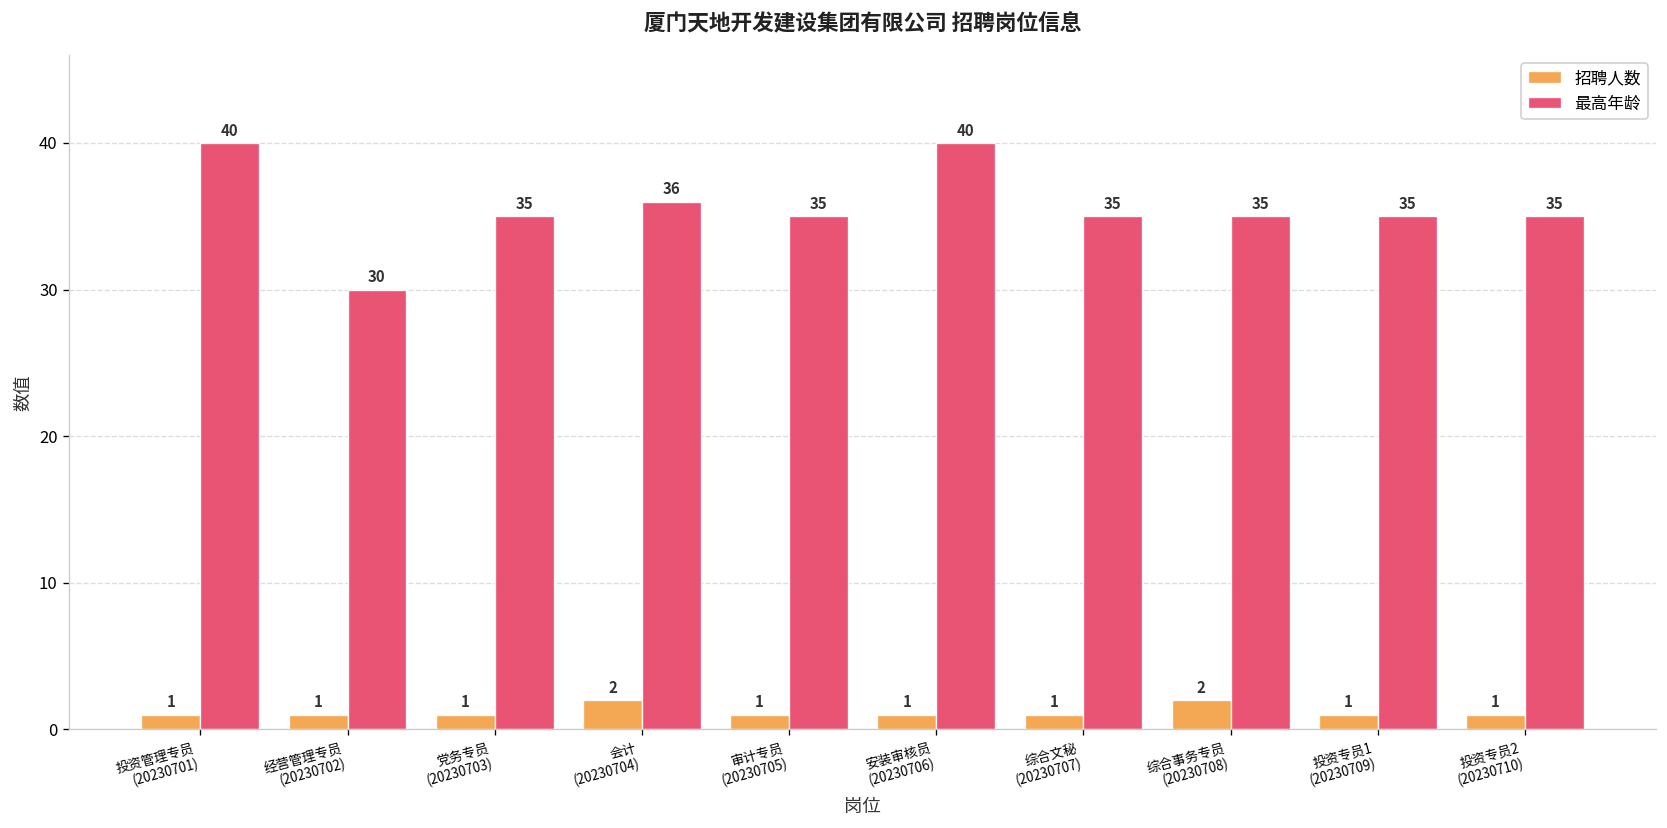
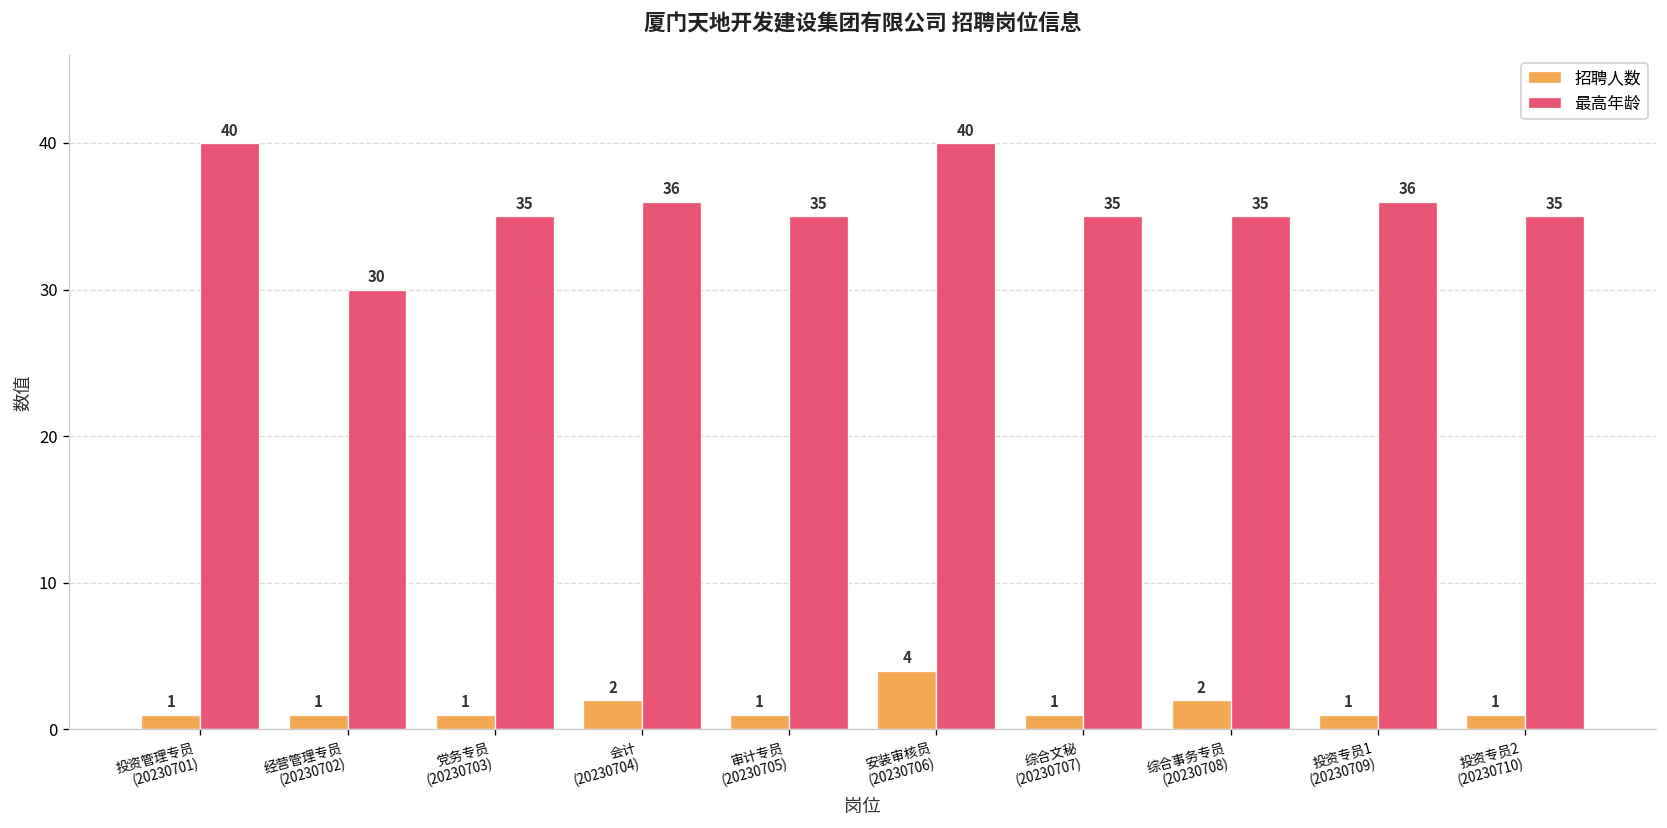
招聘人数, 安装审核员 (20230706): 1 -> 4
最高年龄, 投资专员1 (20230709): 35 -> 36
